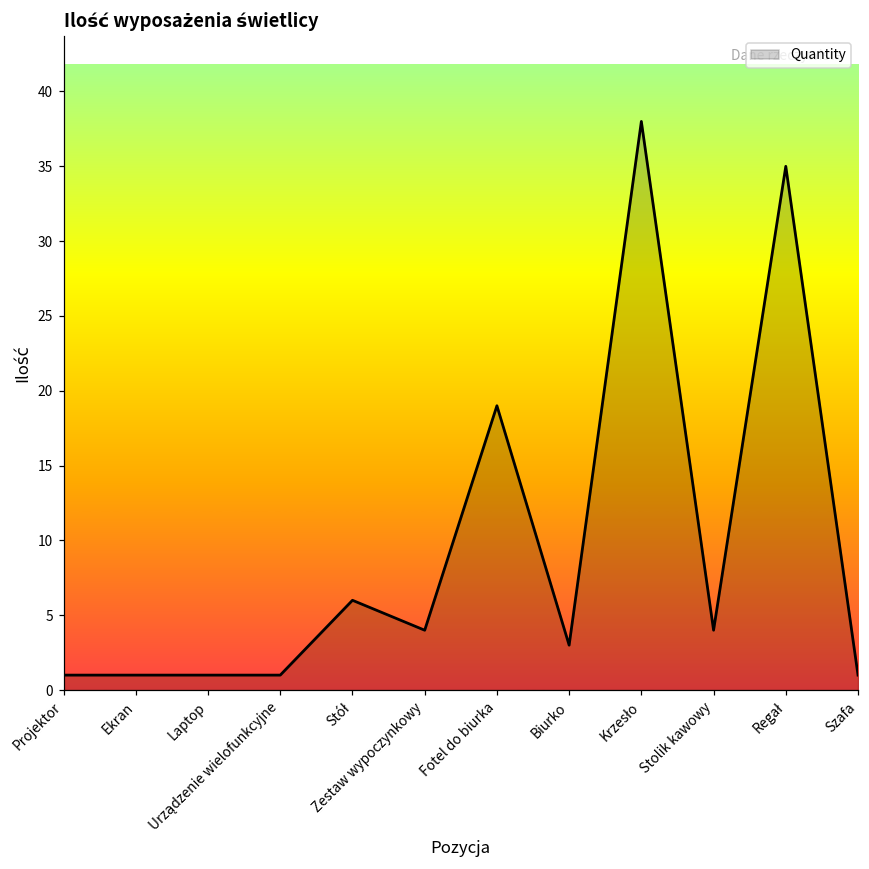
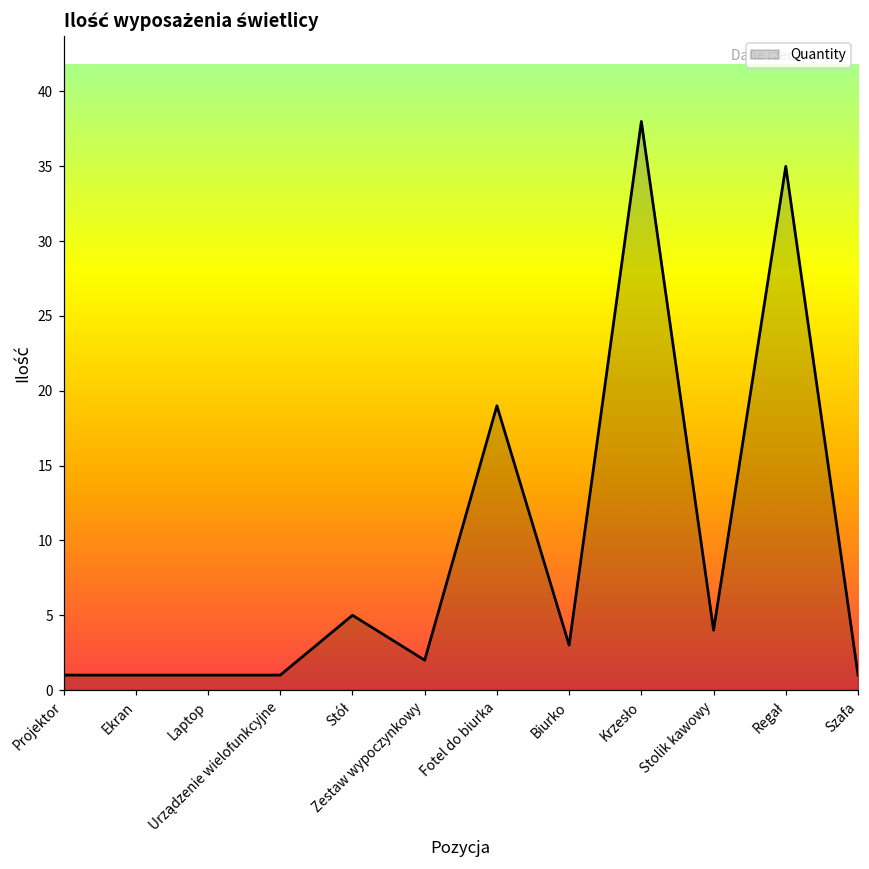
Stół: 6 -> 5
Zestaw wypoczynkowy: 4 -> 2
